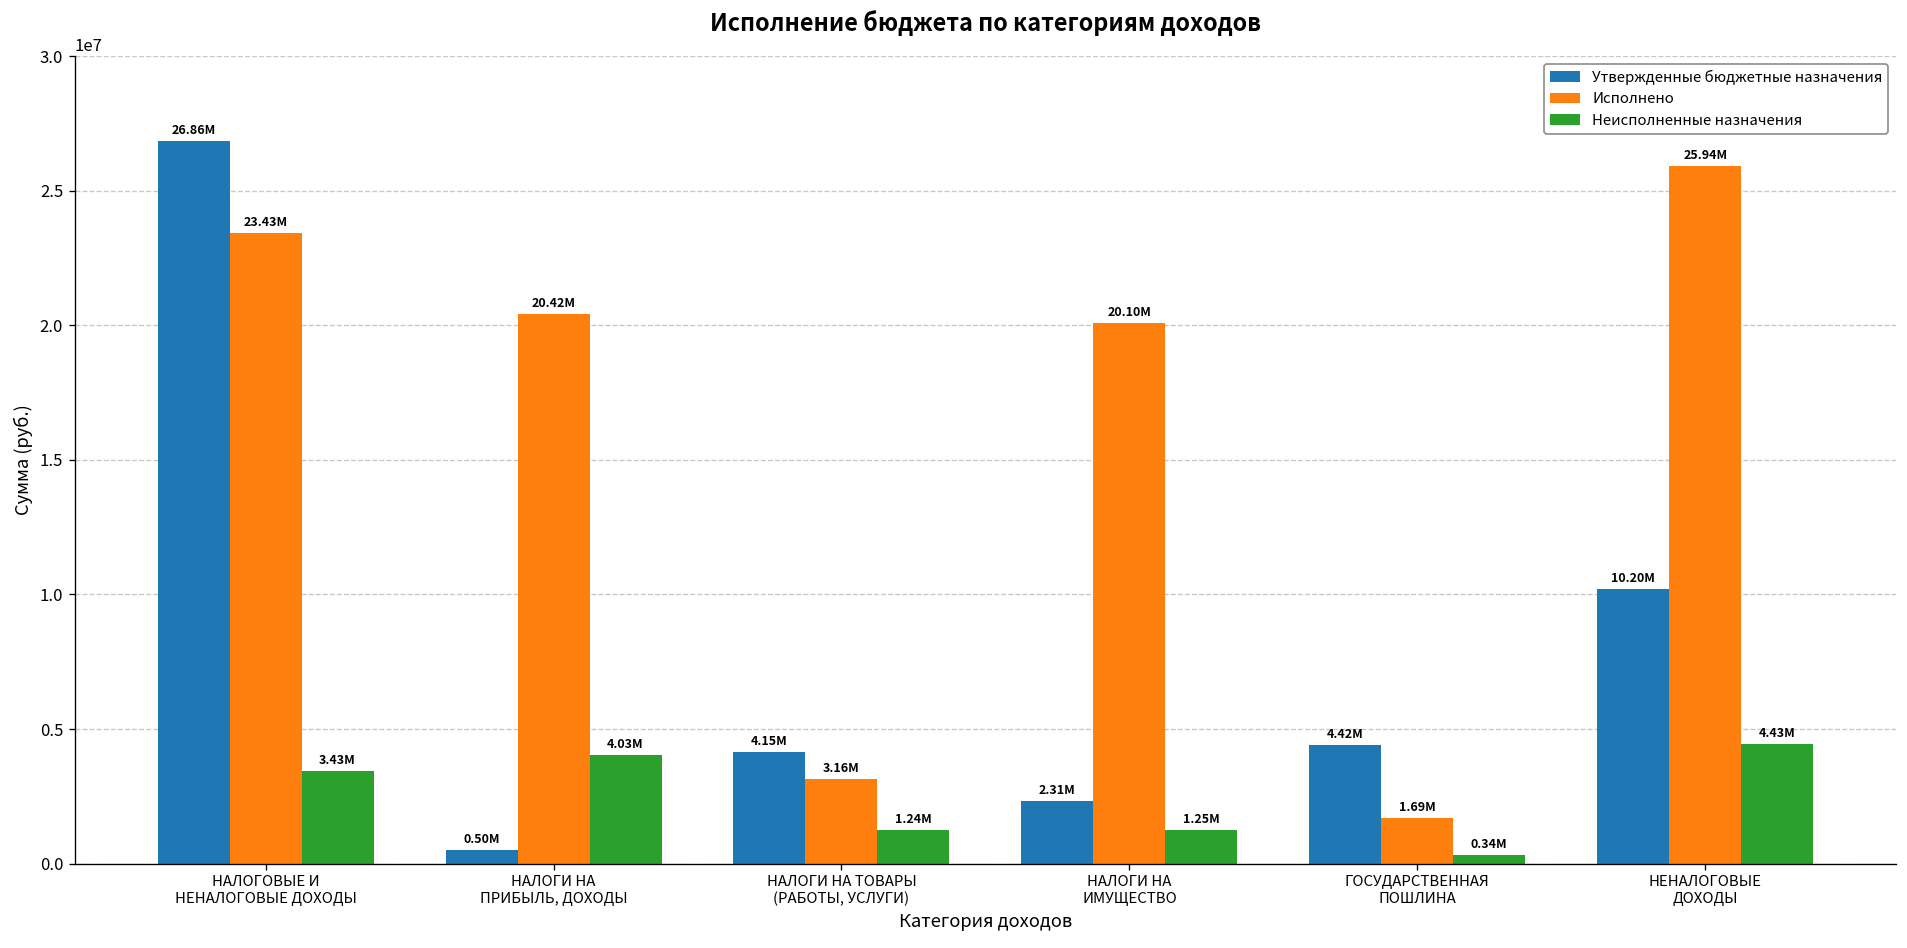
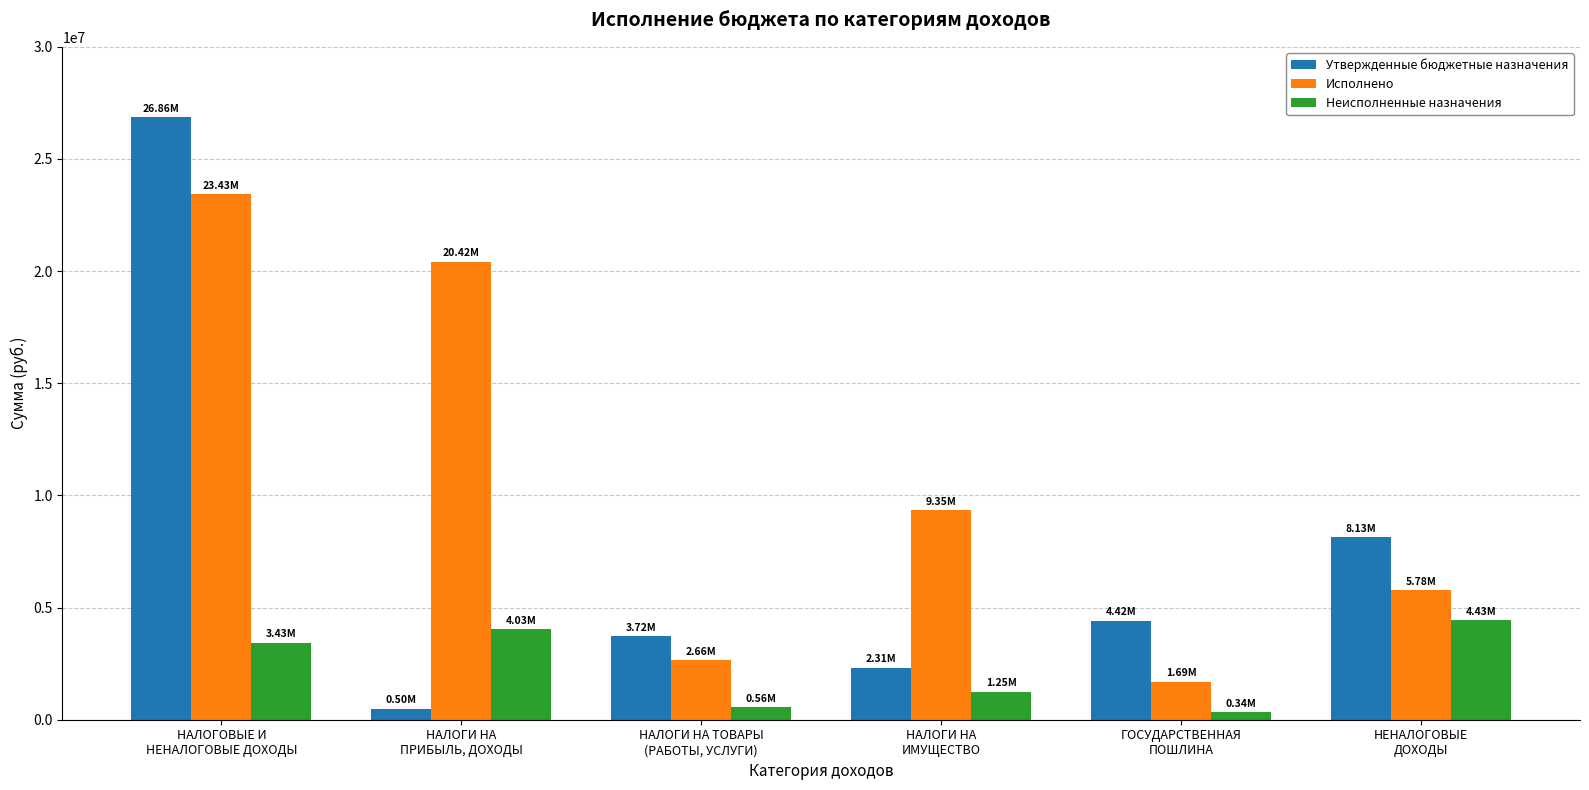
Утвержденные бюджетные назначения, НАЛОГИ НА ТОВАРЫ (РАБОТЫ, УСЛУГИ): 4.15M -> 3.72M
Исполнено, НАЛОГИ НА ТОВАРЫ (РАБОТЫ, УСЛУГИ): 3.16M -> 2.66M
Неисполненные назначения, НАЛОГИ НА ТОВАРЫ (РАБОТЫ, УСЛУГИ): 1.24M -> 0.56M
Исполнено, НАЛОГИ НА ИМУЩЕСТВО: 20.10M -> 9.35M
Утвержденные бюджетные назначения, НЕНАЛОГОВЫЕ ДОХОДЫ: 10.20M -> 8.13M
Исполнено, НЕНАЛОГОВЫЕ ДОХОДЫ: 25.94M -> 5.78M
